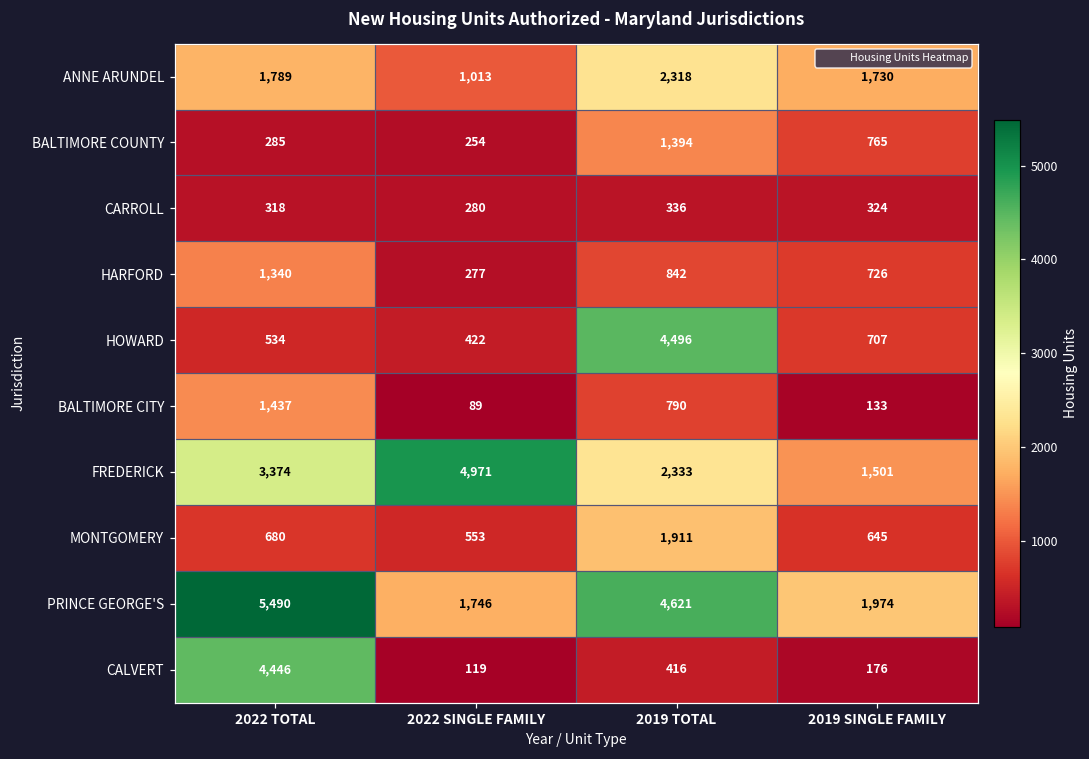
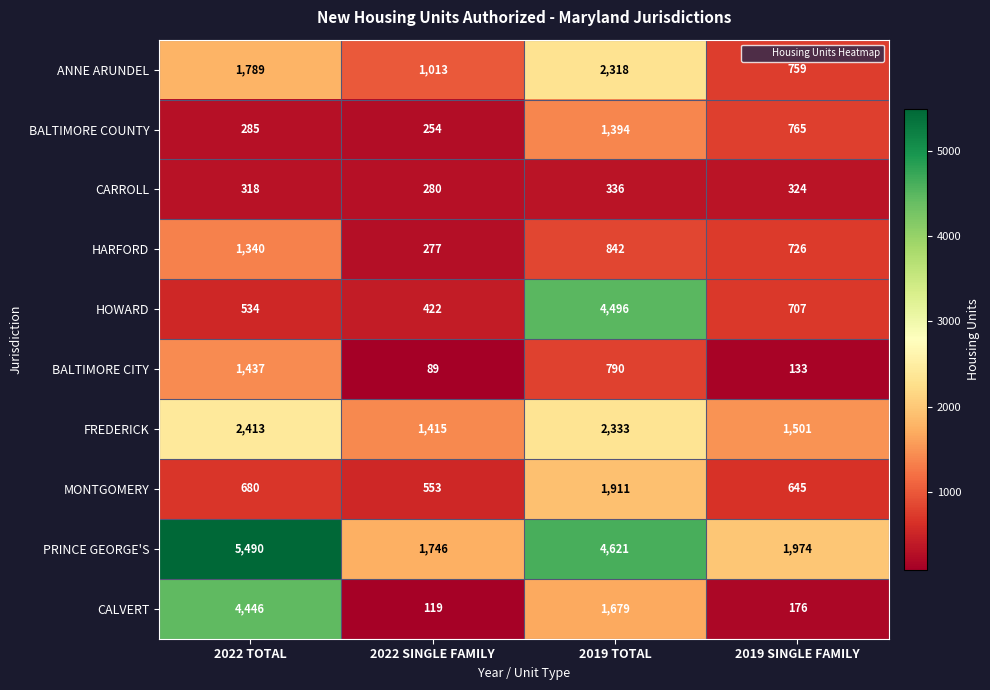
ANNE ARUNDEL, 2019 SINGLE FAMILY: 1,730 -> 759
FREDERICK, 2022 TOTAL: 3,374 -> 2,413
FREDERICK, 2022 SINGLE FAMILY: 4,971 -> 1,415
CALVERT, 2019 TOTAL: 416 -> 1,679
